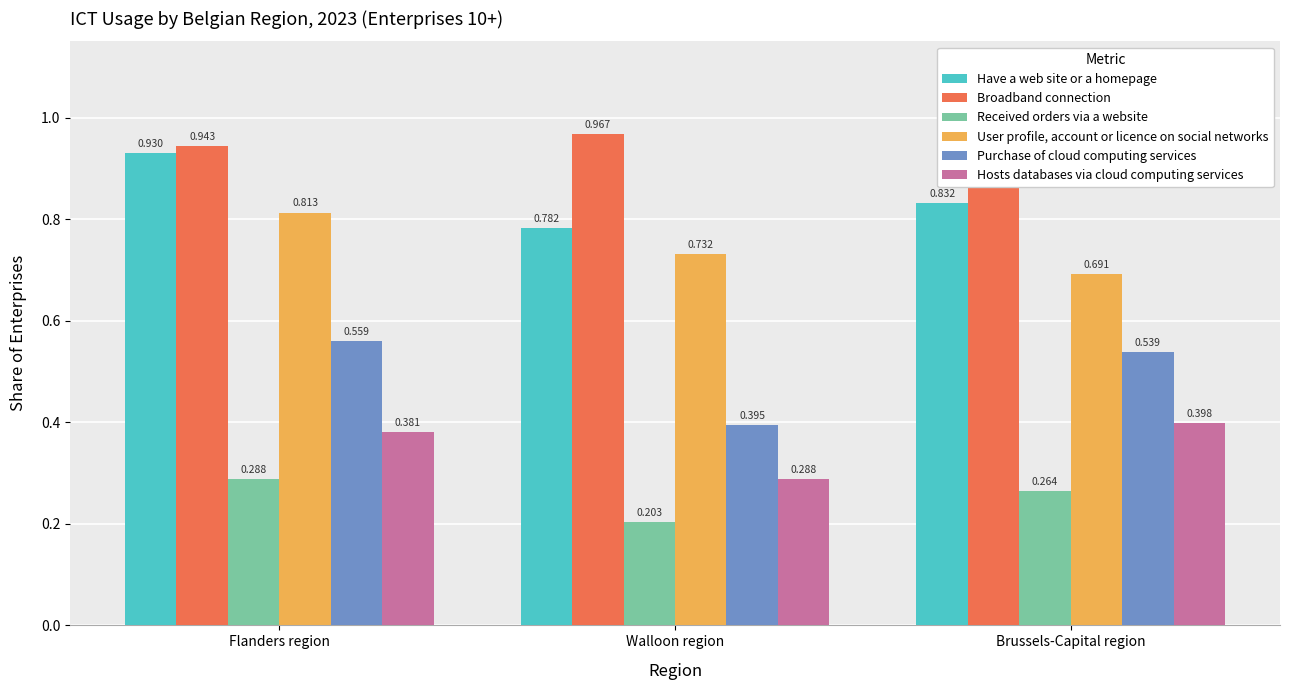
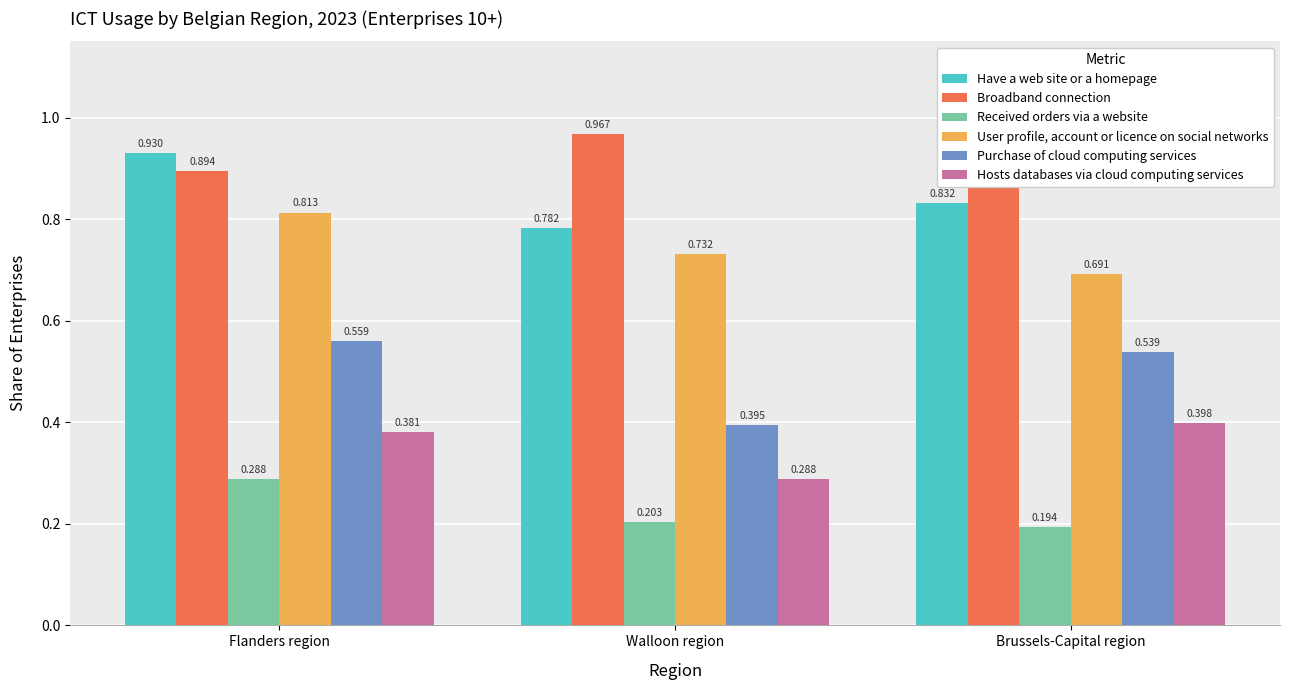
Broadband connection, Flanders region: 0.943 -> 0.894
Received orders via a website, Brussels-Capital region: 0.264 -> 0.194
